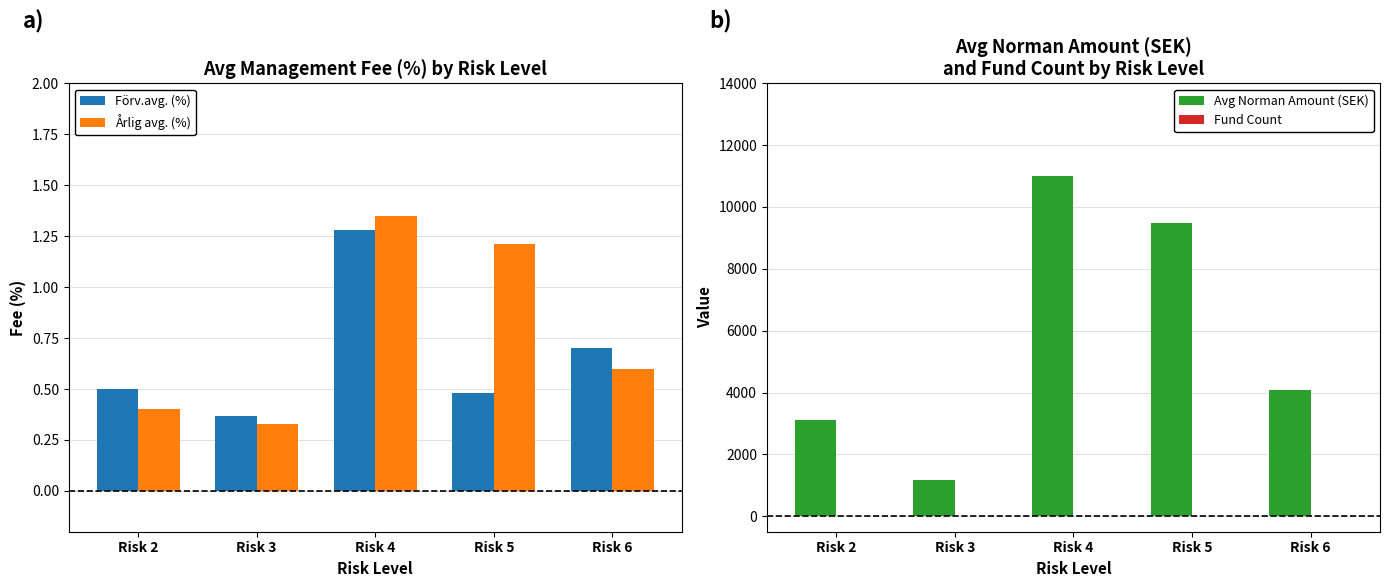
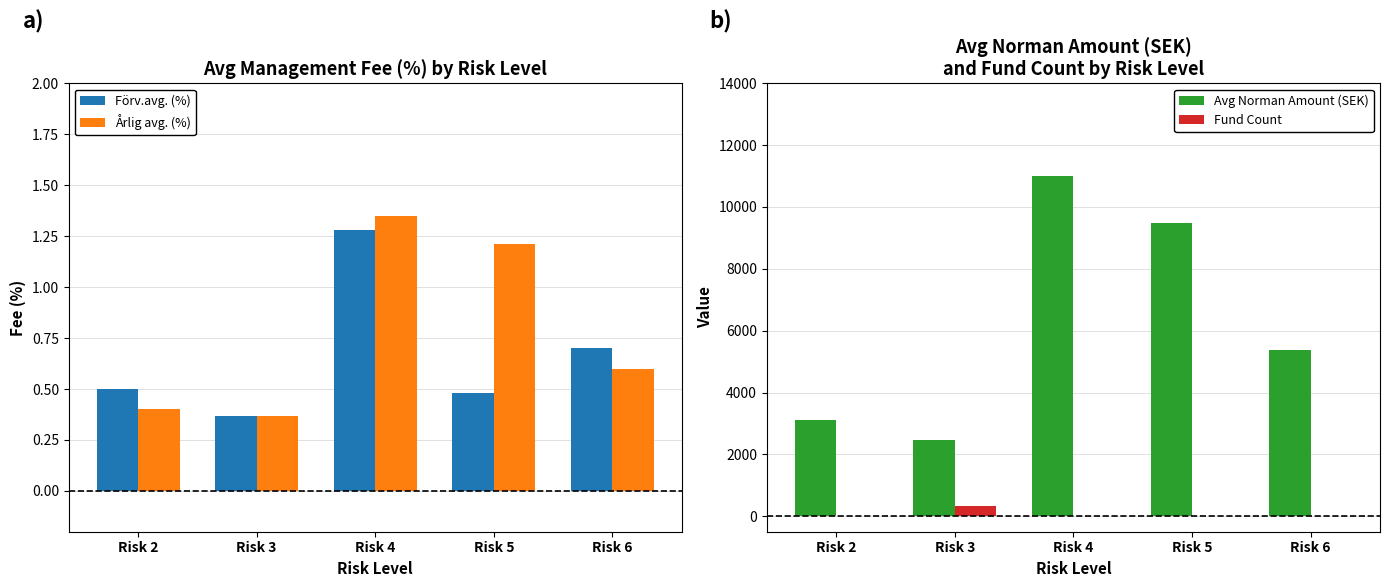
Avg Management Fee (%) by Risk Level, Årlig avg. (%), Risk 3: 0.33 -> 0.37
Avg Norman Amount (SEK) and Fund Count by Risk Level, Avg Norman Amount (SEK), Risk 3: 1200 -> 2500
Avg Norman Amount (SEK) and Fund Count by Risk Level, Fund Count, Risk 3: 0 -> 300
Avg Norman Amount (SEK) and Fund Count by Risk Level, Avg Norman Amount (SEK), Risk 6: 4100 -> 5400
